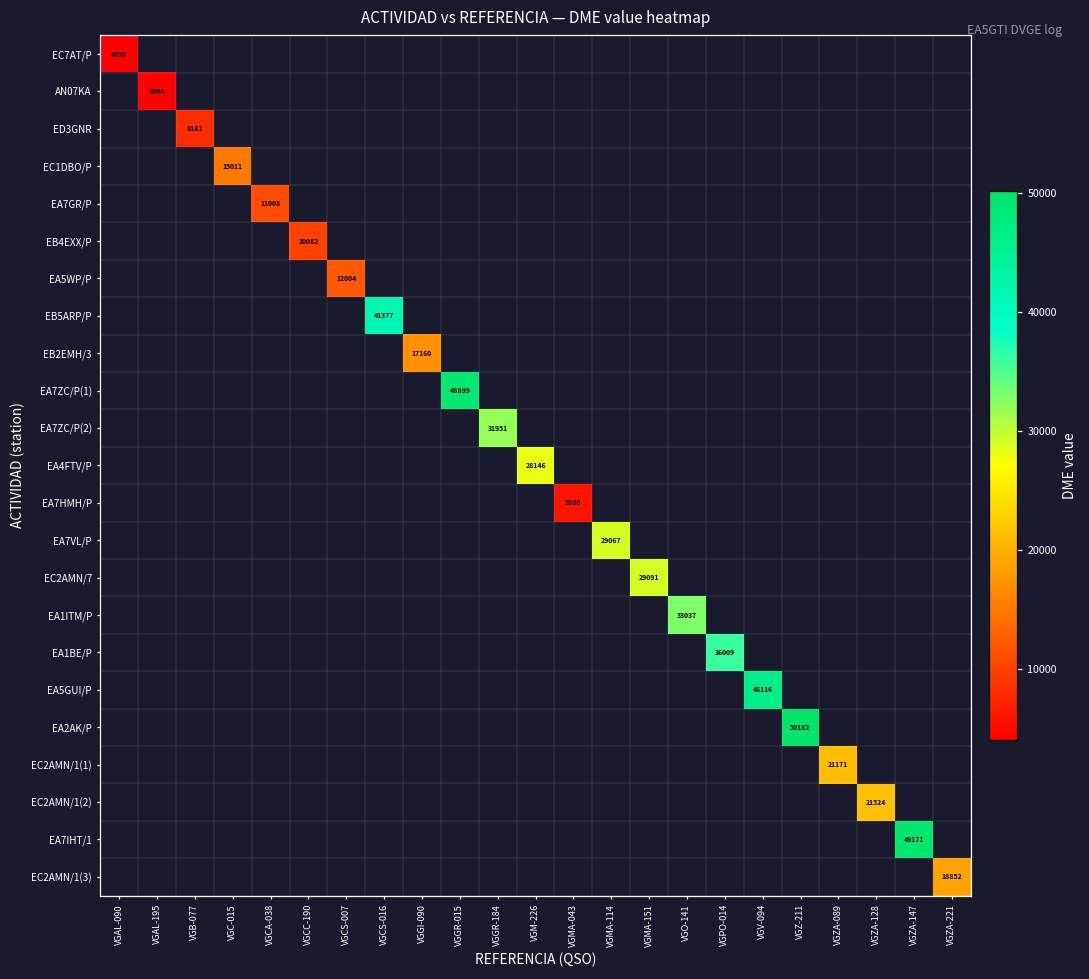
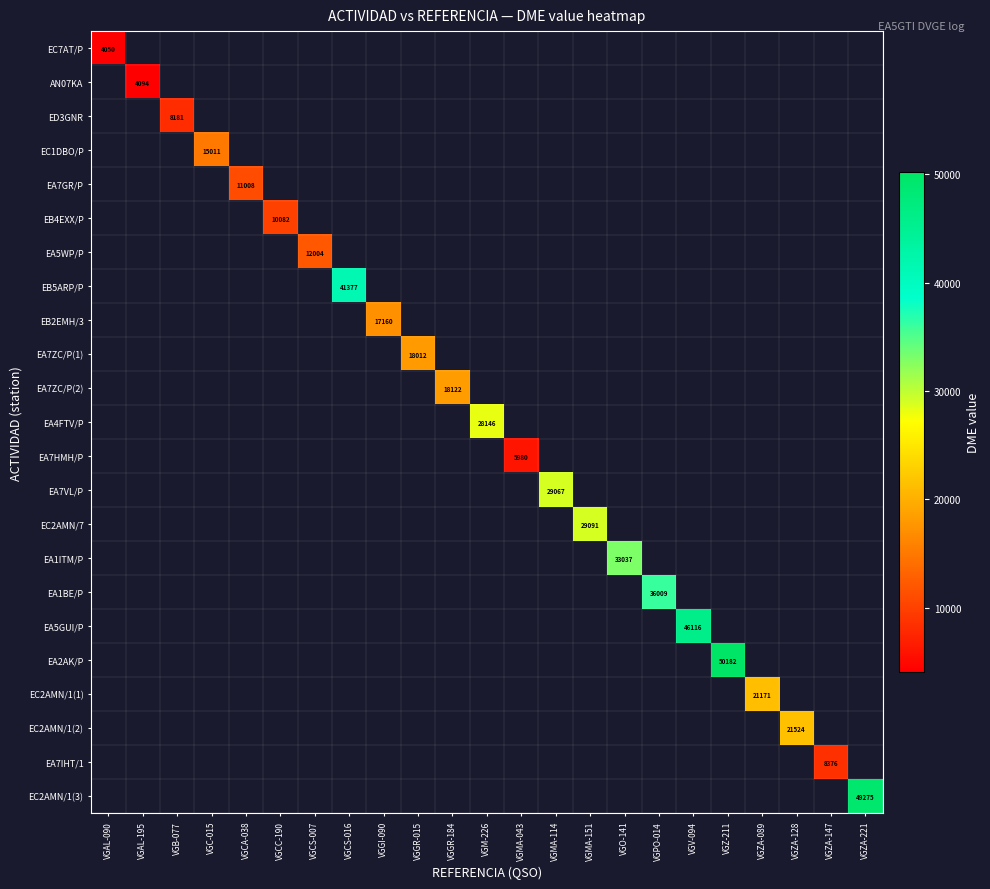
EA7ZC/P(1), VGGR-015: 48899 -> 18012
EA7ZC/P(2), VGGR-184: 31951 -> 18122
EA7IHT/1, VGZA-147: 49171 -> 8376
EC2AMN/1(3), VGZA-221: 18852 -> 49275
